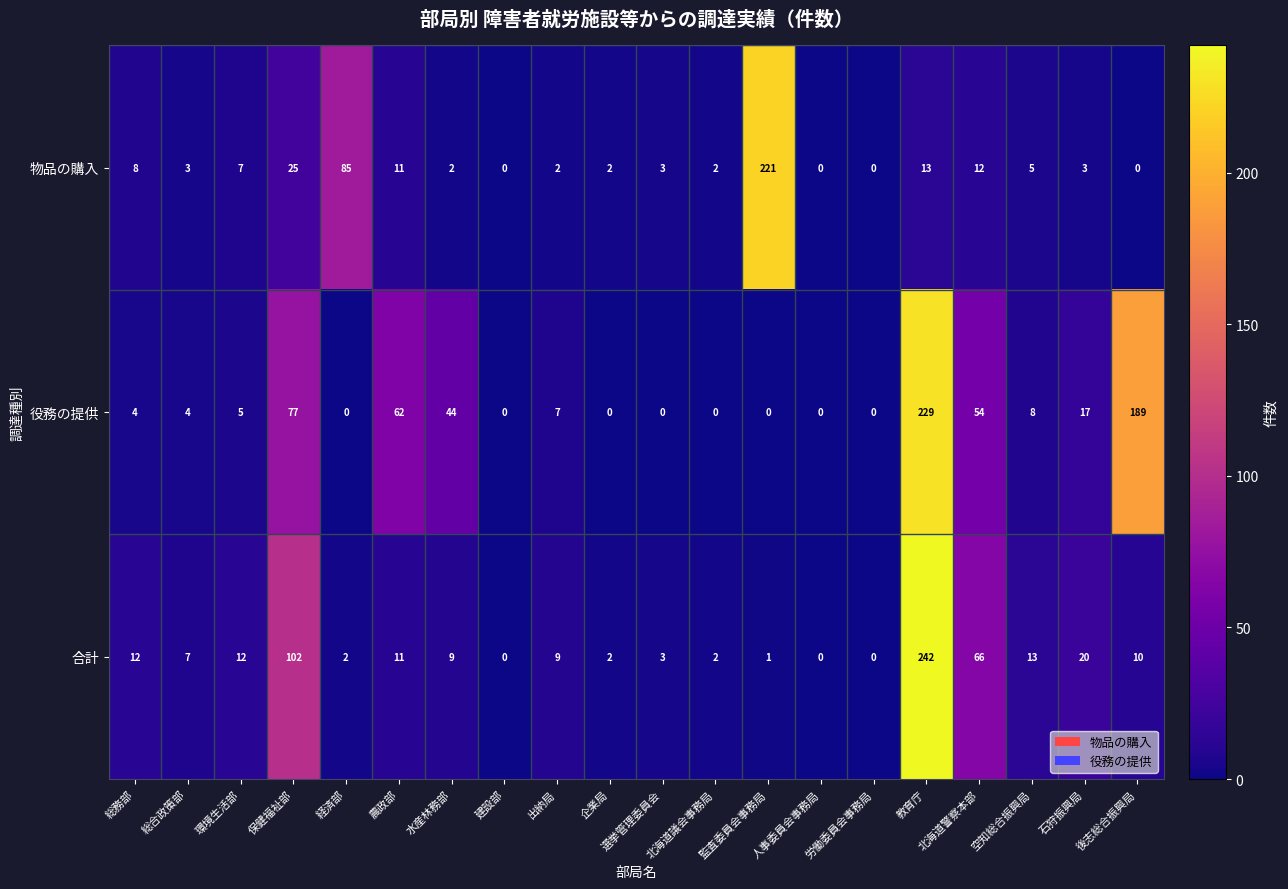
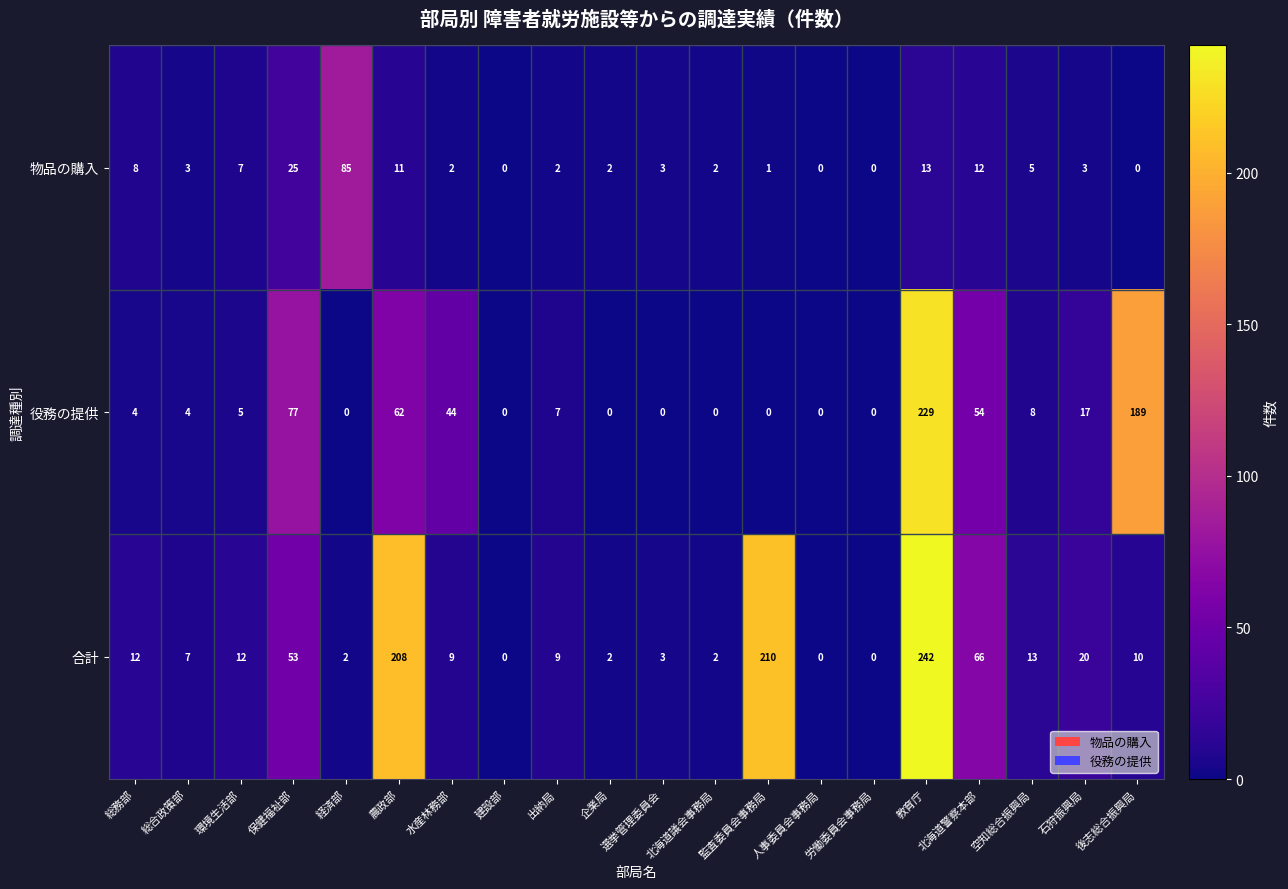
物品の購入, 監査委員会事務局: 221 -> 1
合計, 保健福祉部: 102 -> 53
合計, 農政部: 11 -> 208
合計, 監査委員会事務局: 1 -> 210
